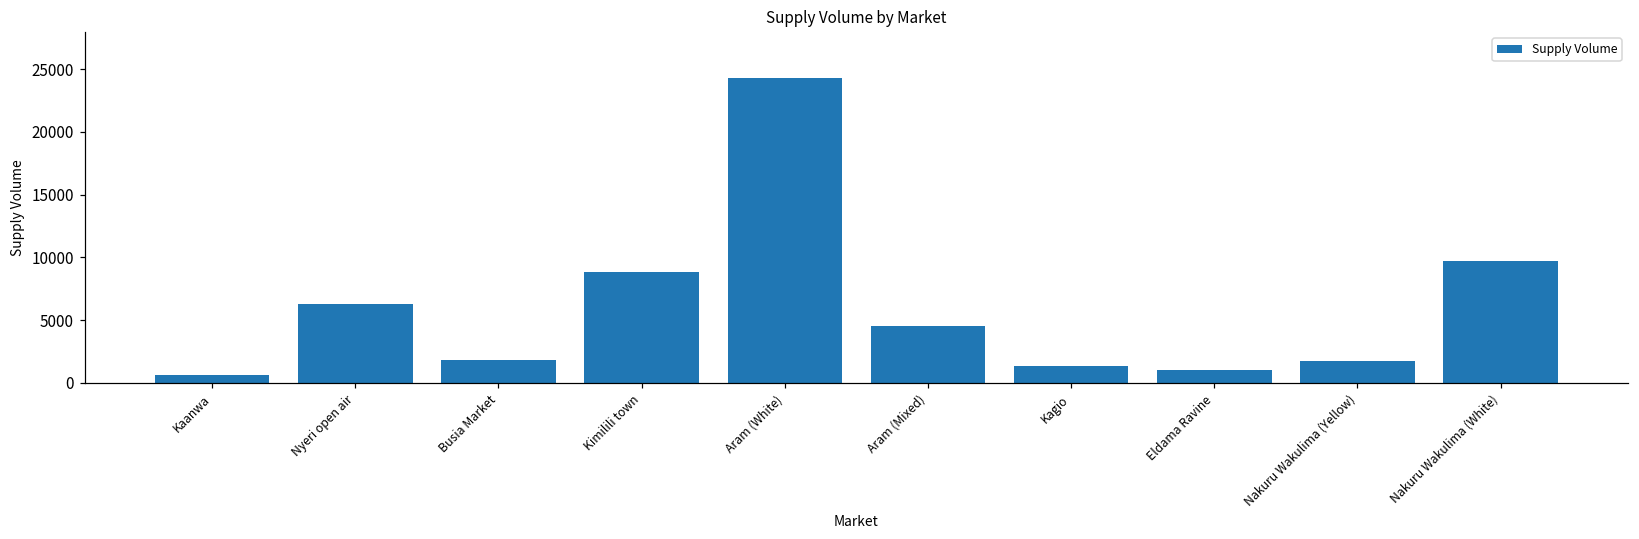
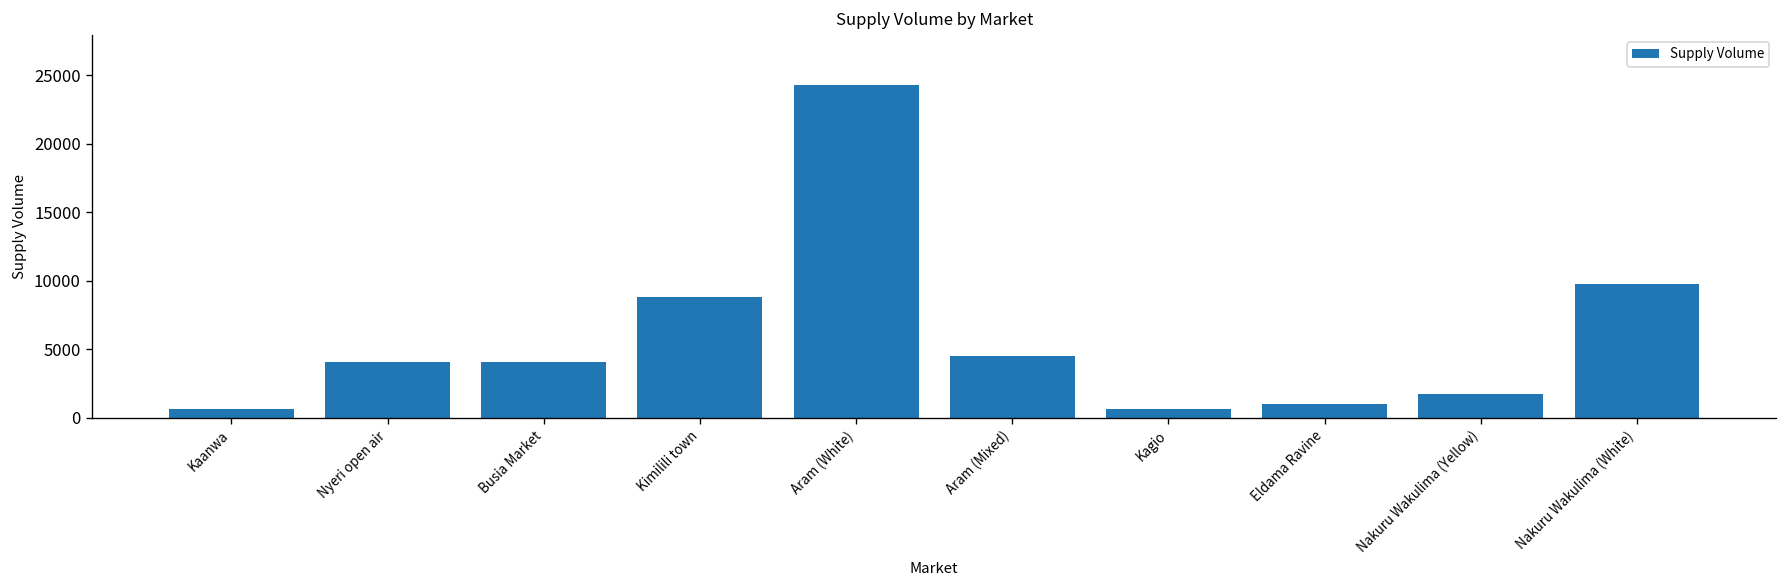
Nyeri open air: 6300 -> 4100
Busia Market: 1800 -> 4000
Kagio: 1400 -> 600
